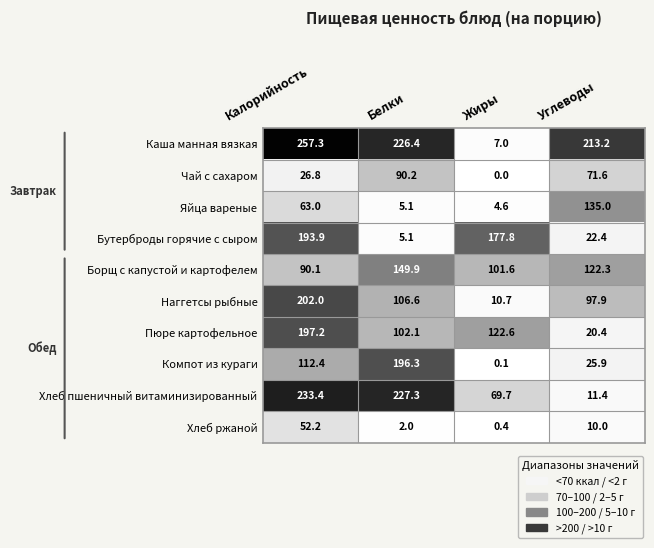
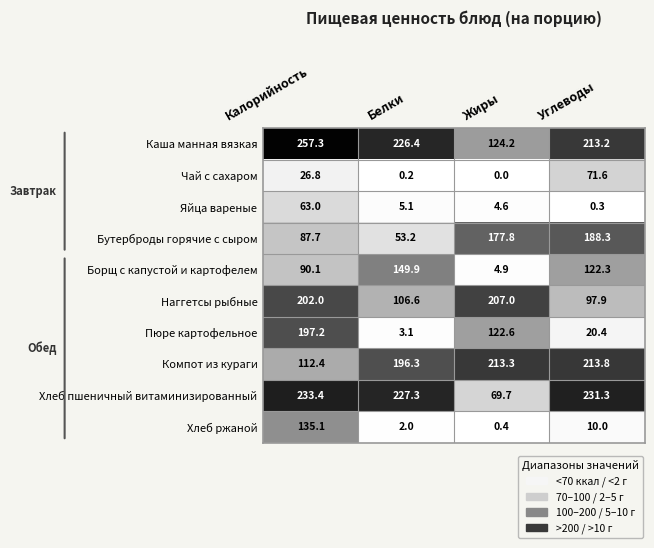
Каша манная вязкая, Жиры: 7.0 -> 124.2
Чай с сахаром, Белки: 90.2 -> 0.2
Яйца вареные, Углеводы: 135.0 -> 0.3
Бутерброды горячие с сыром, Калорийность: 193.9 -> 87.7
Бутерброды горячие с сыром, Белки: 5.1 -> 53.2
Бутерброды горячие с сыром, Углеводы: 22.4 -> 188.3
Борщ с капустой и картофелем, Жиры: 101.6 -> 4.9
Наггетсы рыбные, Жиры: 10.7 -> 207.0
Пюре картофельное, Белки: 102.1 -> 3.1
Компот из кураги, Жиры: 0.1 -> 213.3
Компот из кураги, Углеводы: 25.9 -> 213.8
Хлеб пшеничный витаминизированный, Углеводы: 11.4 -> 231.3
Хлеб ржаной, Калорийность: 52.2 -> 135.1
